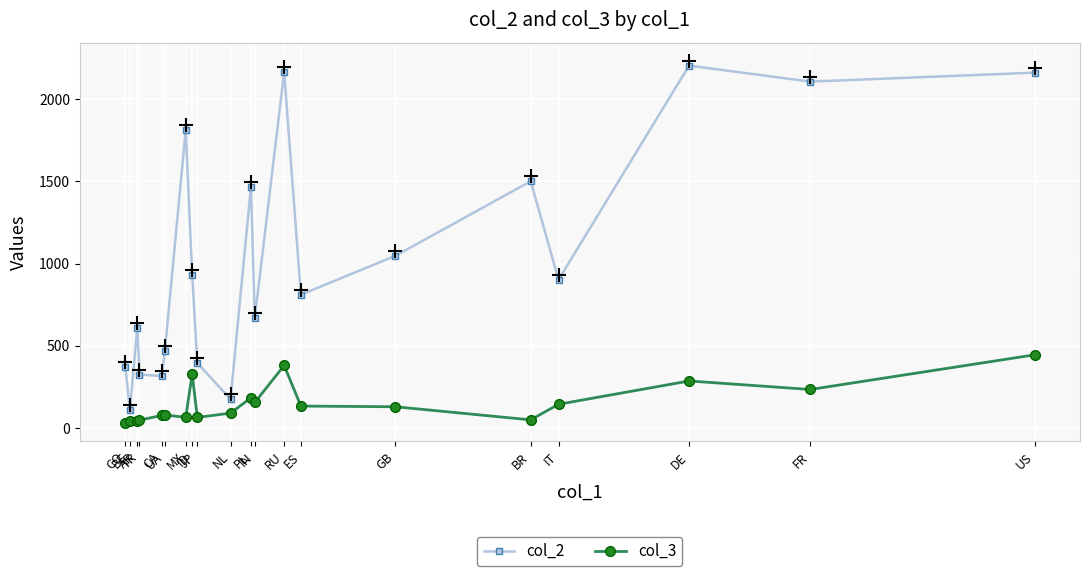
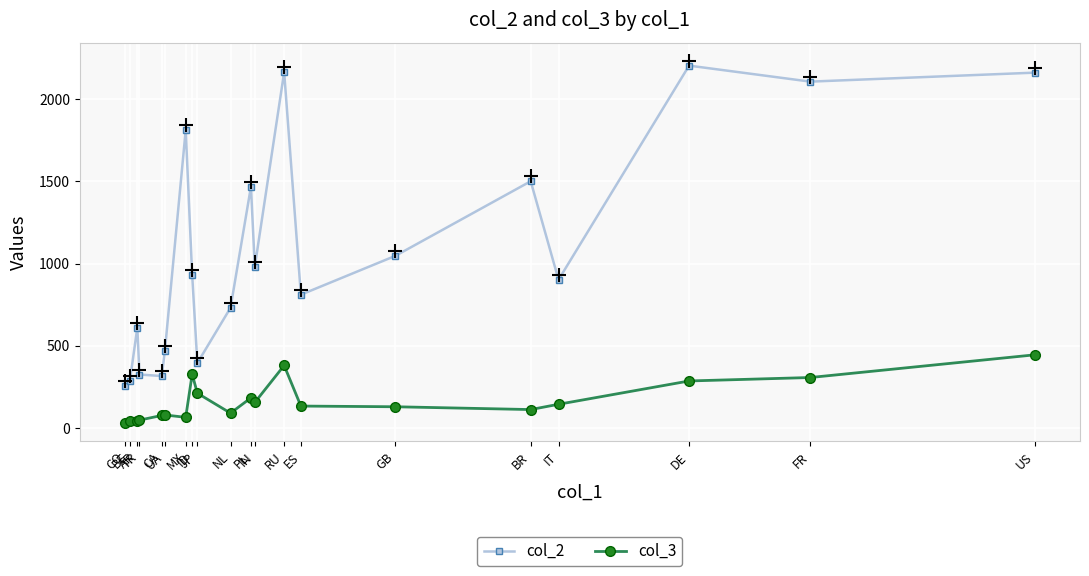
col_2, CO: 370 -> 260
col_2, BE: 110 -> 290
col_3, JP: 60 -> 210
col_2, NL: 170 -> 730
col_2, IN: 670 -> 980
col_3, BR: 50 -> 110
col_3, FR: 230 -> 310
